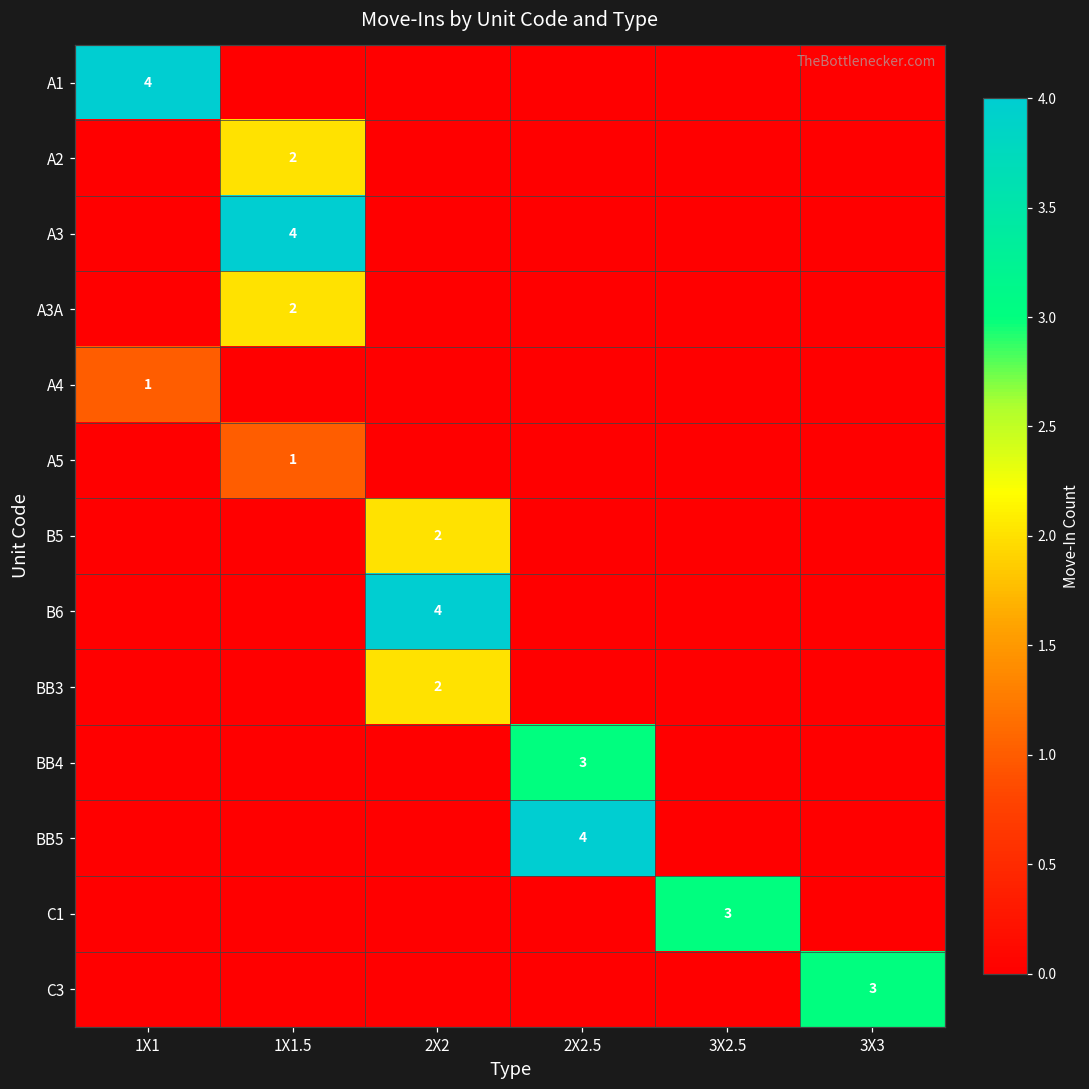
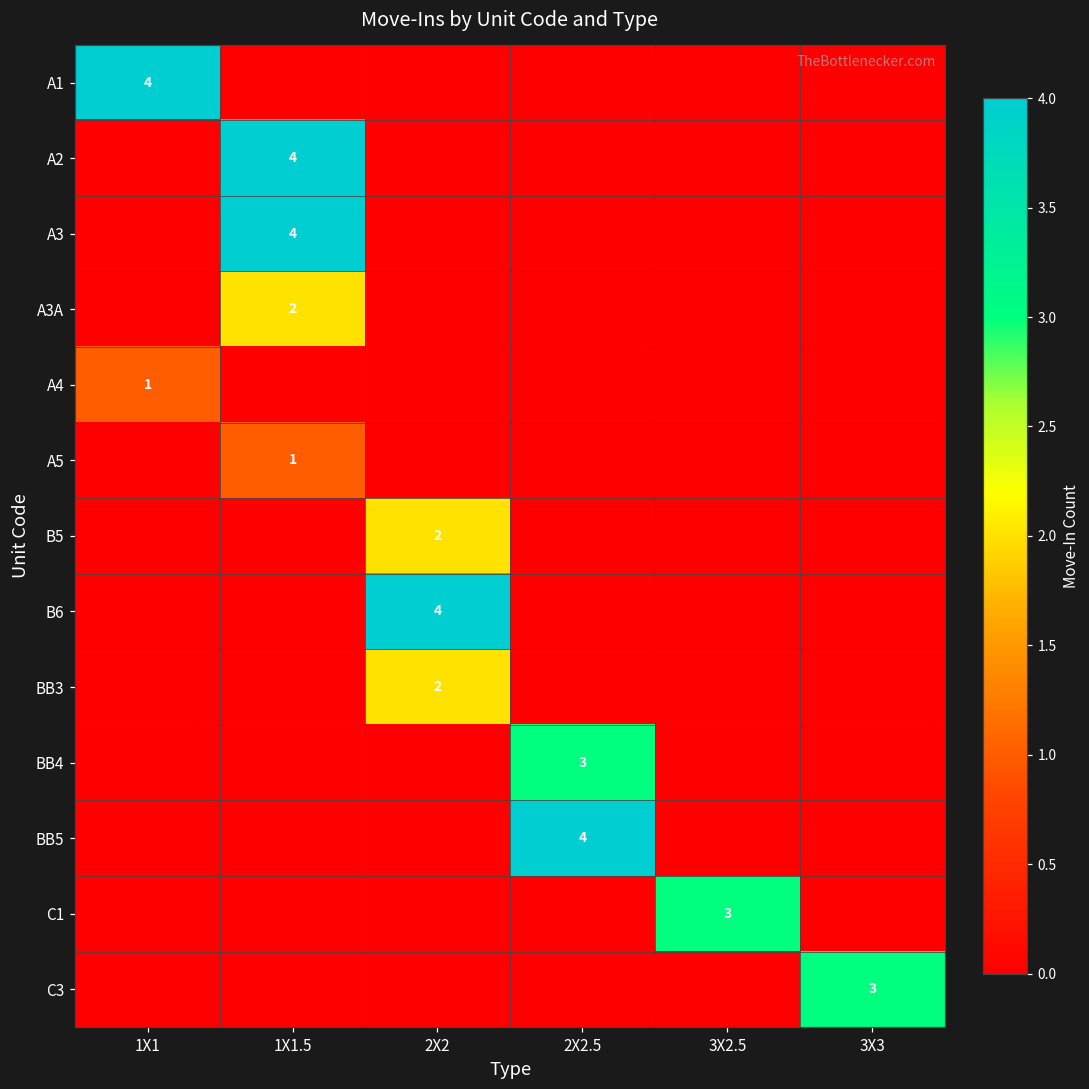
A2, 1X1.5: 2 -> 4
